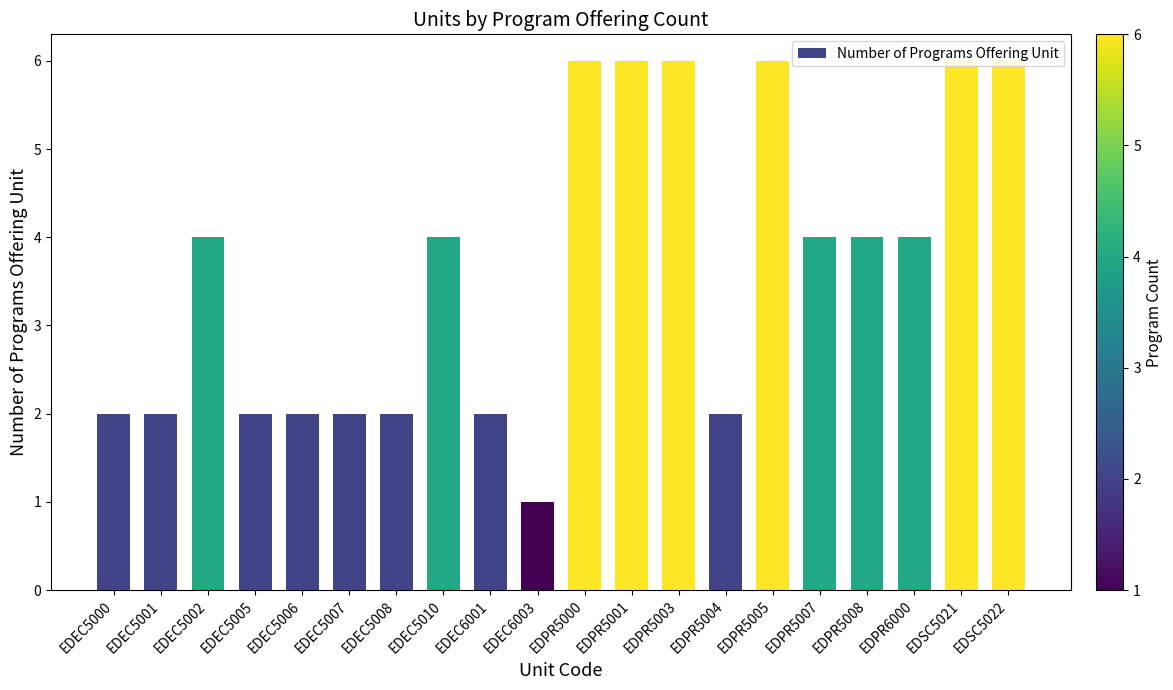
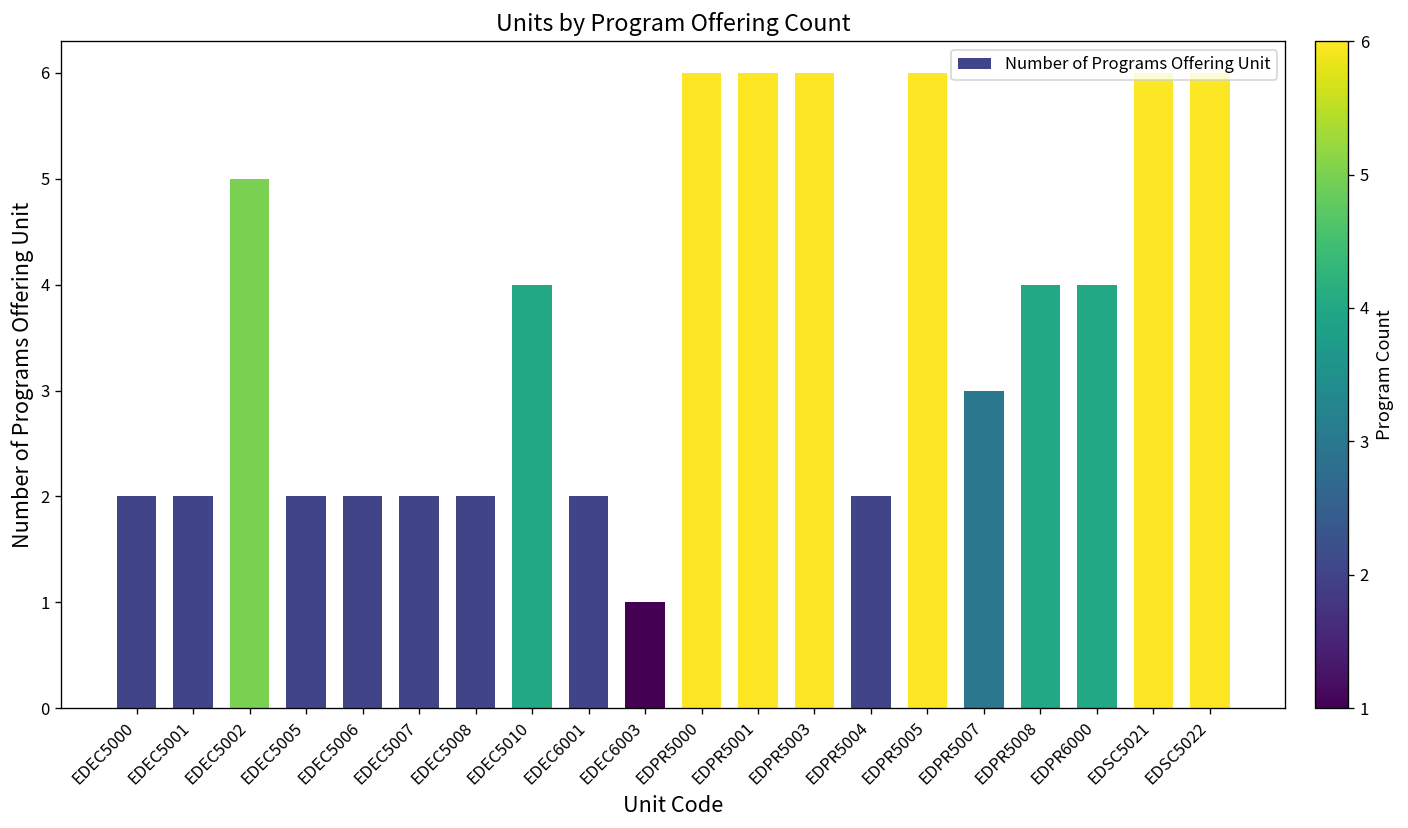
EDEC5002: 4 -> 5
EDPR5007: 4 -> 3
